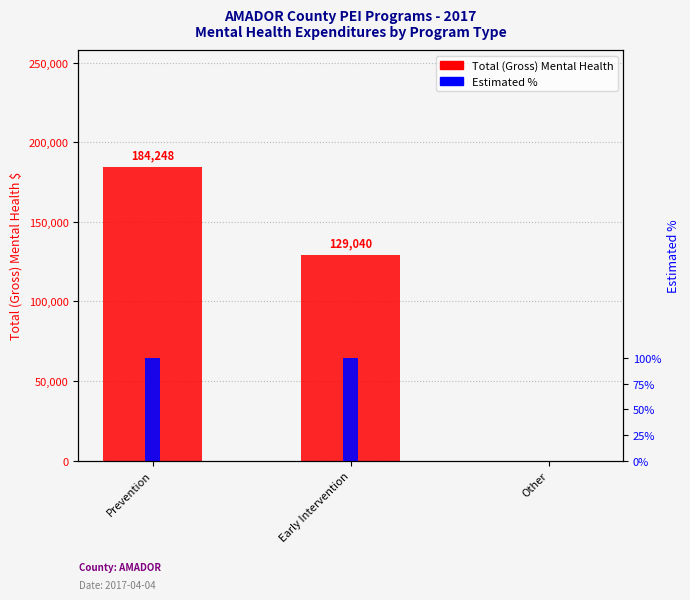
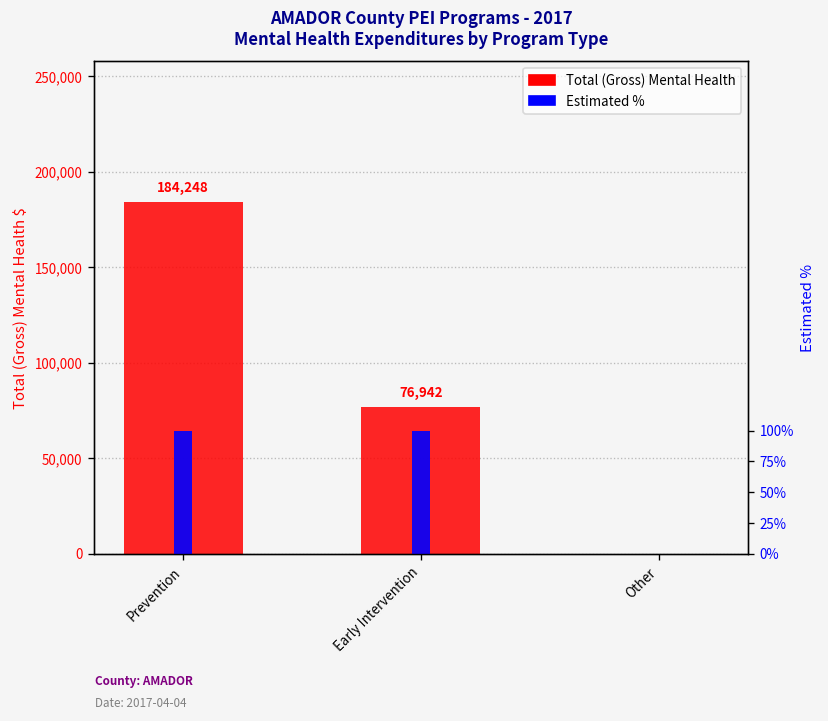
Total (Gross) Mental Health, Early Intervention: 129,040 -> 76,942
